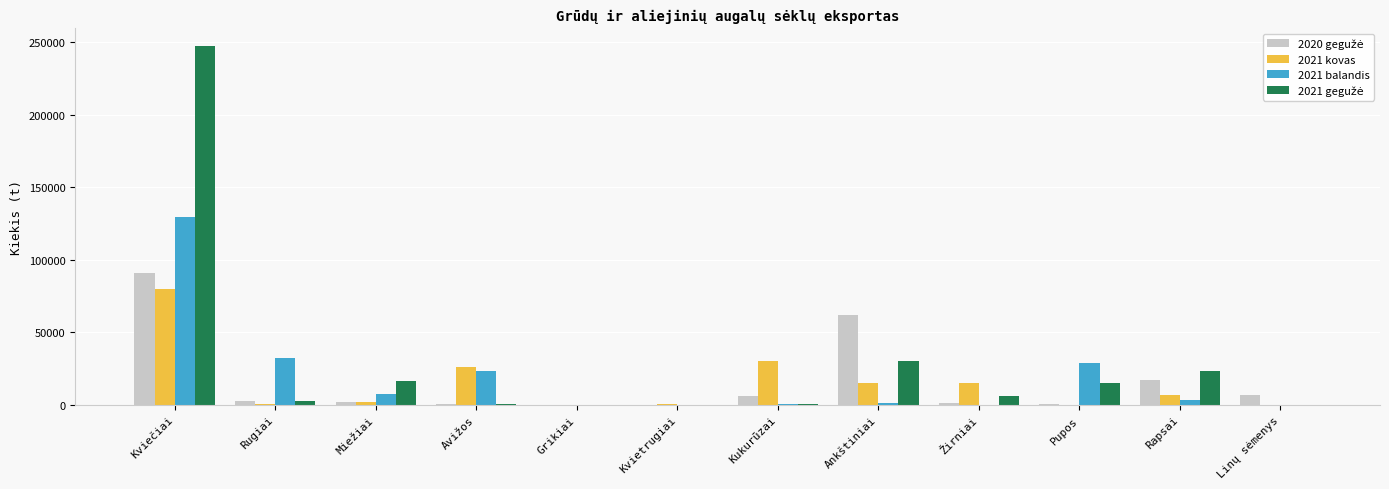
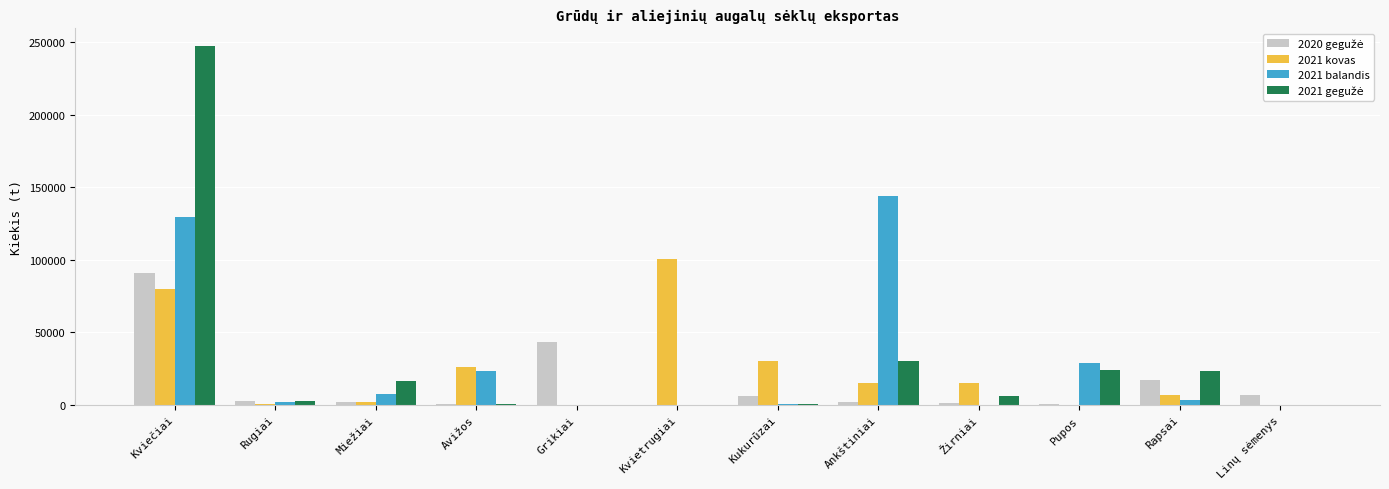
2021 balandis, Rugiai: 32000 -> 2000
2020 gegužė, Grikiai: 0 -> 44000
2021 kovas, Kvietrugiai: 0 -> 101000
2020 gegužė, Ankštiniai: 62000 -> 2000
2021 balandis, Ankštiniai: 2000 -> 144000
2021 gegužė, Pupos: 15000 -> 24000
